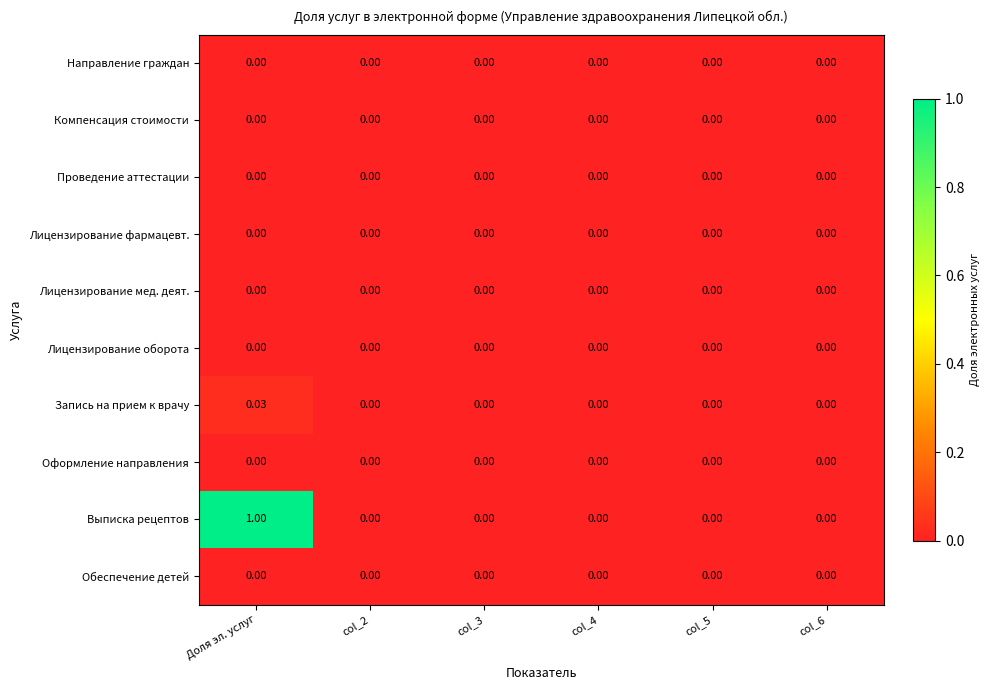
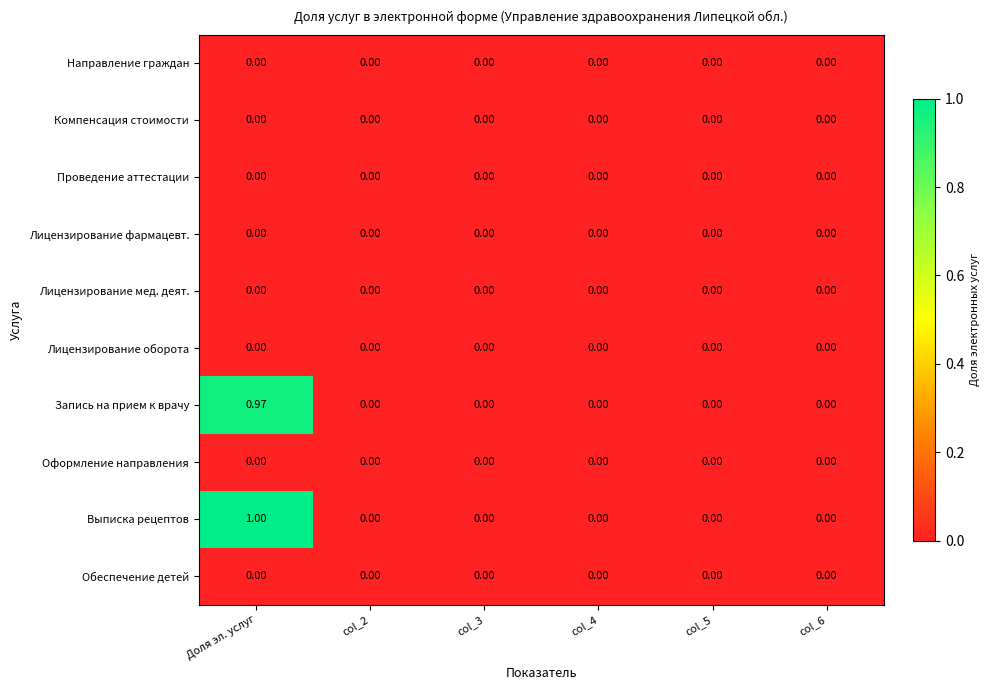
Запись на прием к врачу, Доля эл. услуг: 0.03 -> 0.97
